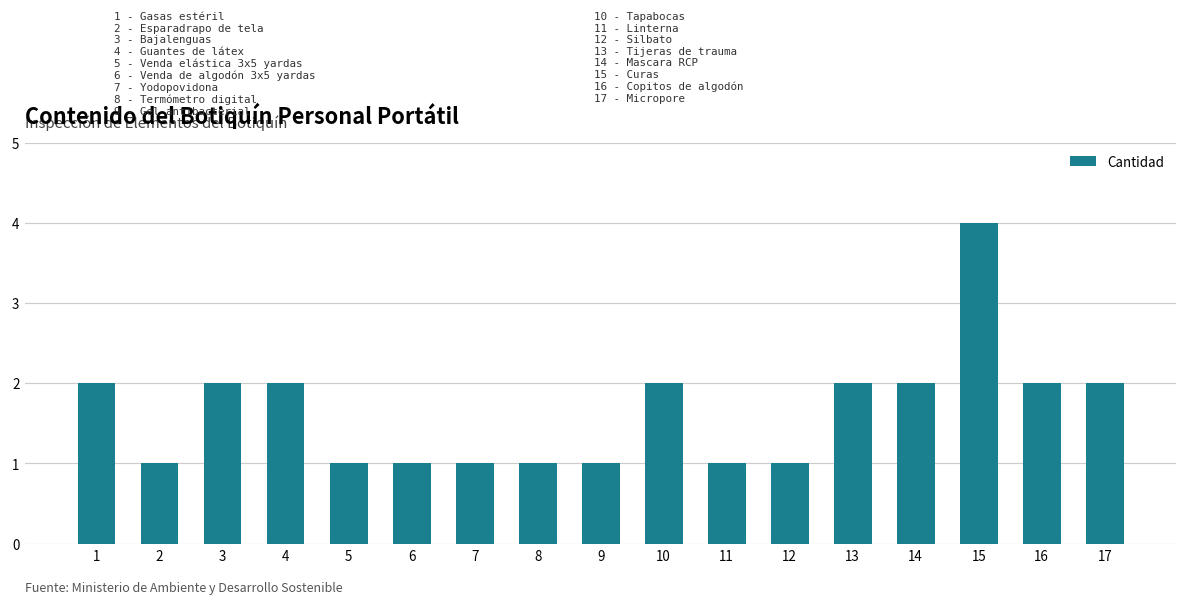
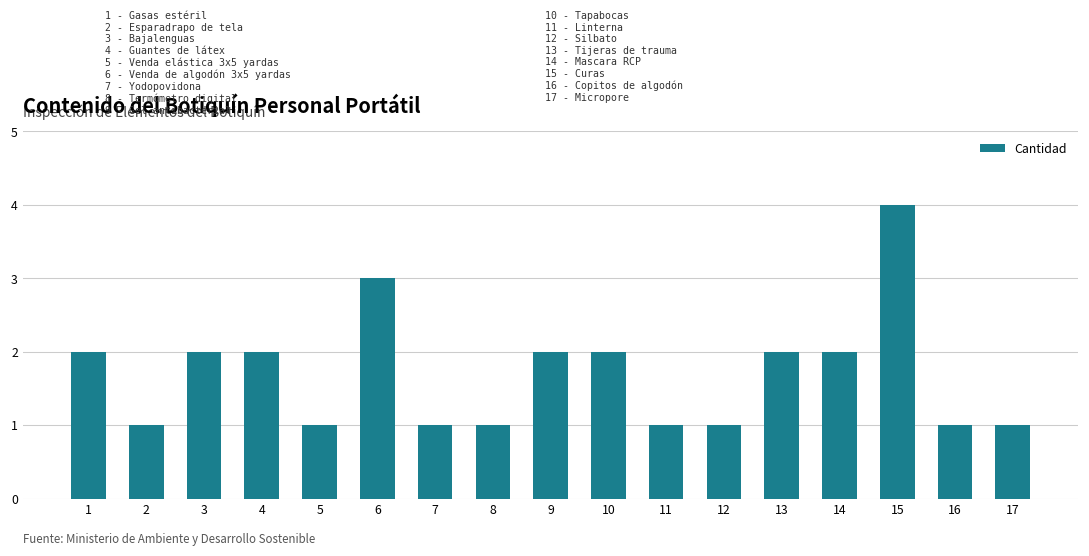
6: 1 -> 3
9: 1 -> 2
16: 2 -> 1
17: 2 -> 1
